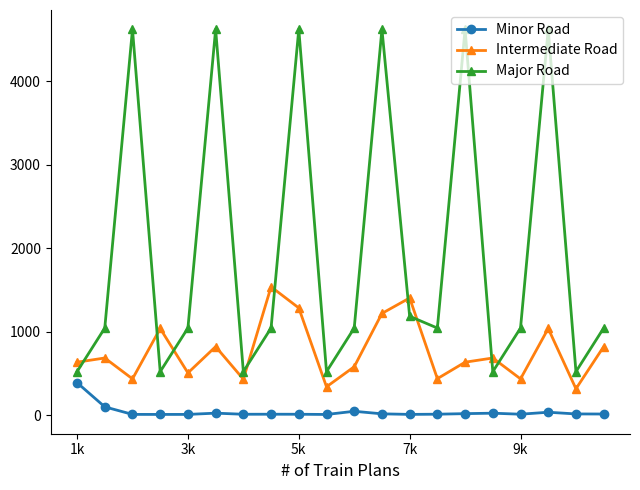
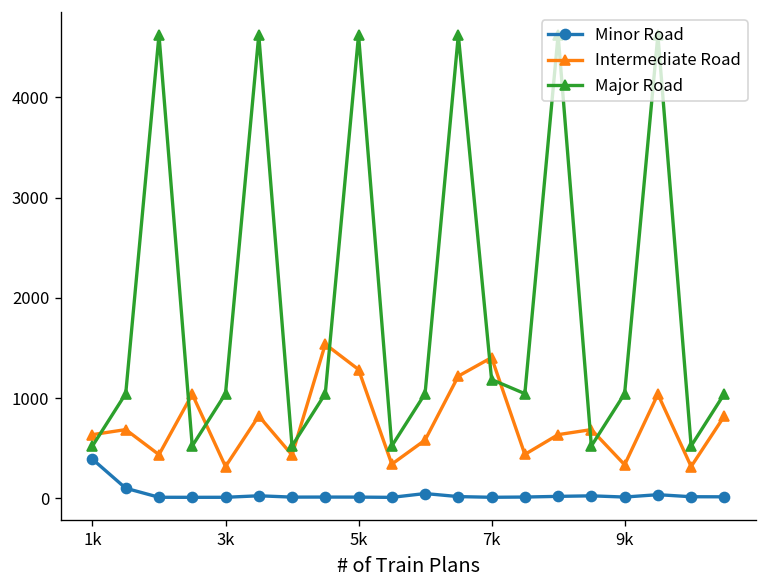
Intermediate Road, 3k: 500 -> 300
Intermediate Road, 9k: 400 -> 300
